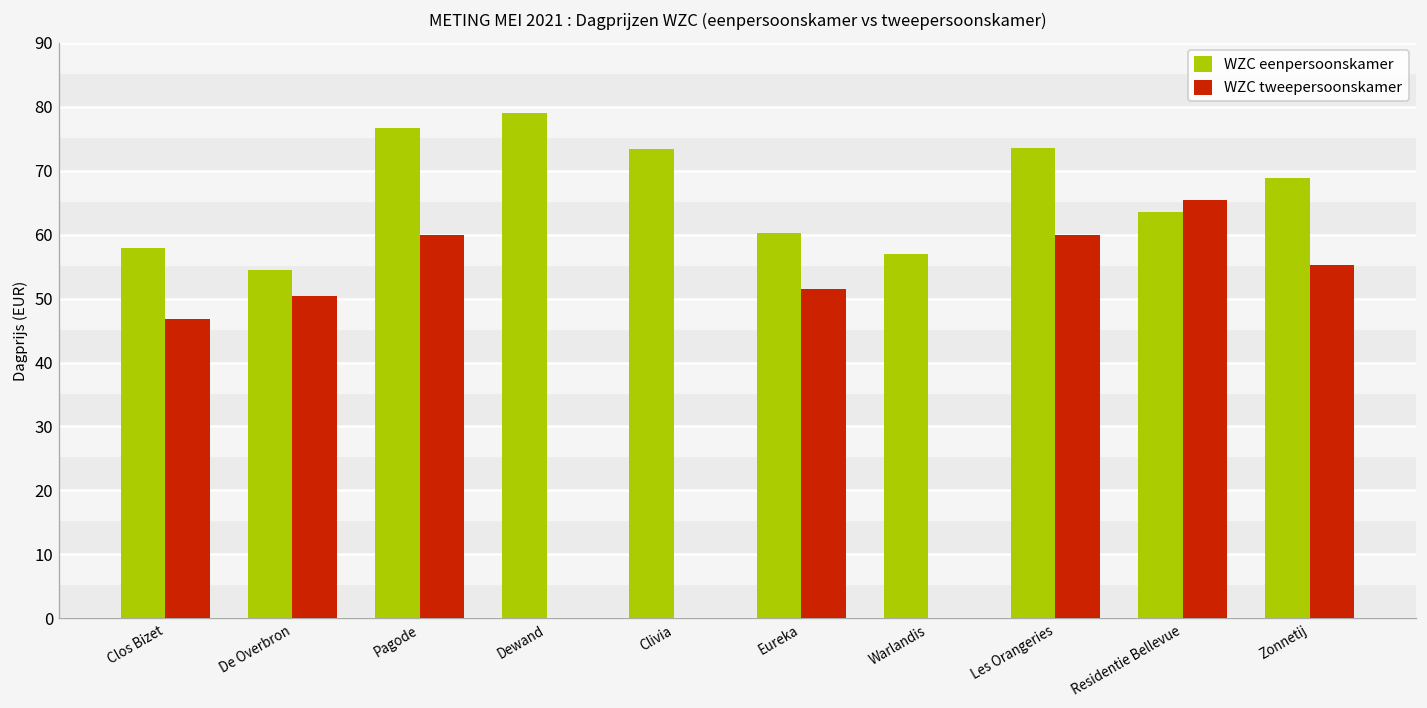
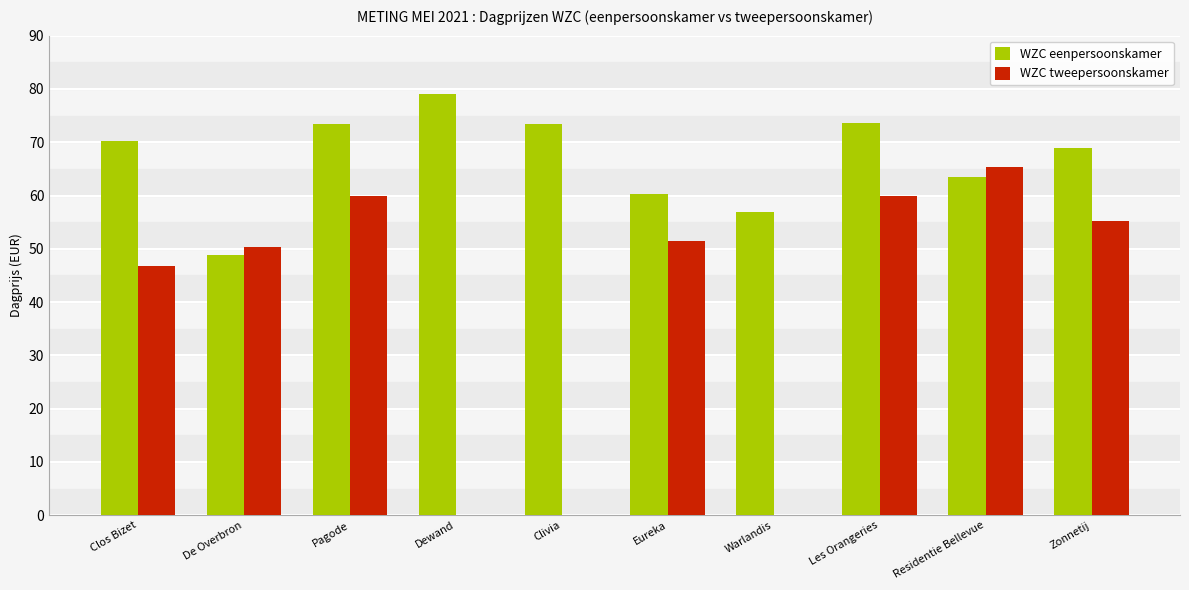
WZC eenpersoonskamer, Clos Bizet: 58 -> 70
WZC eenpersoonskamer, De Overbron: 54 -> 49
WZC eenpersoonskamer, Pagode: 77 -> 74
